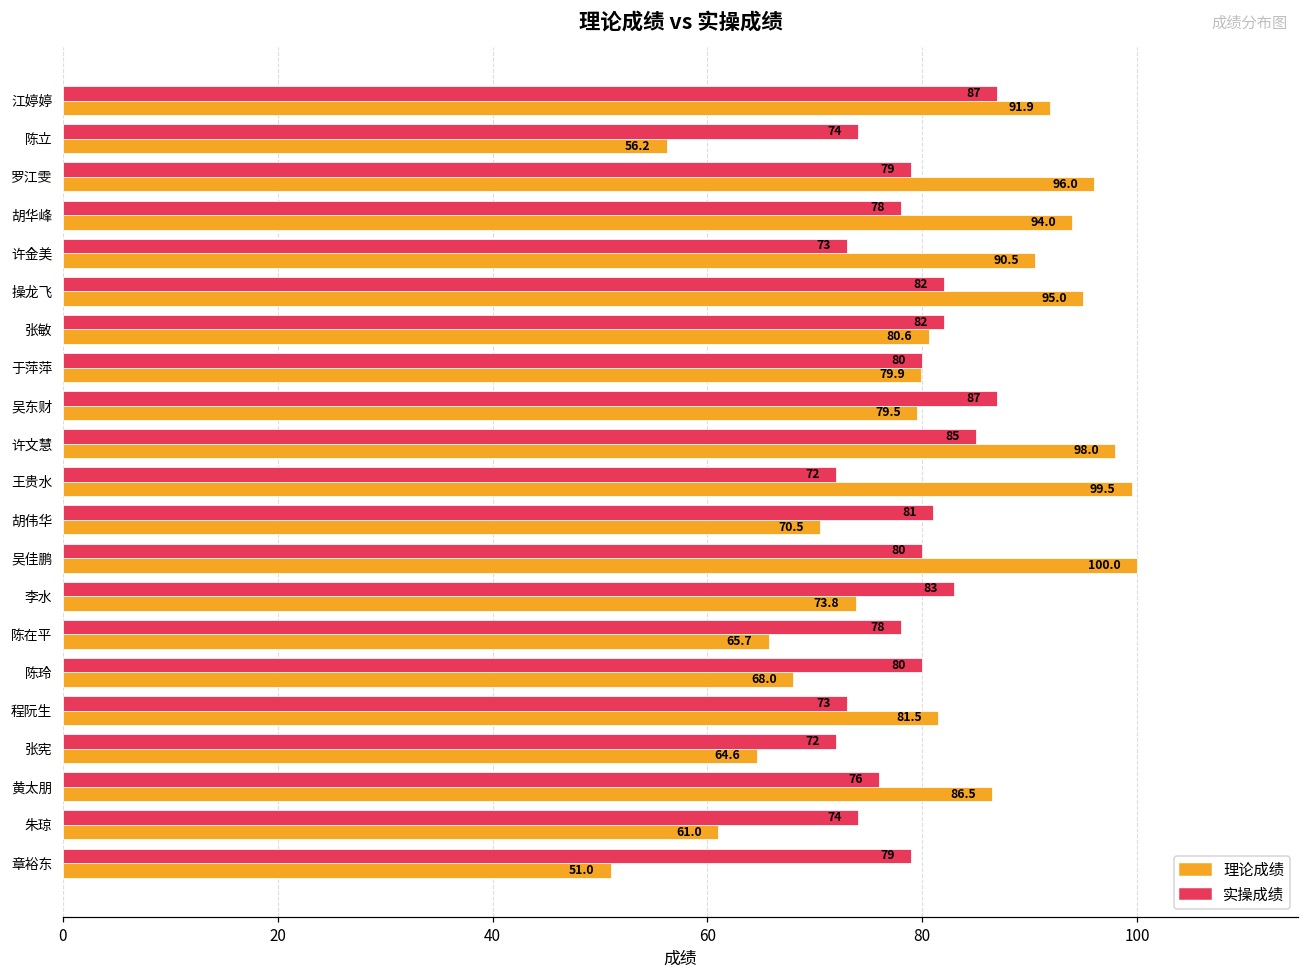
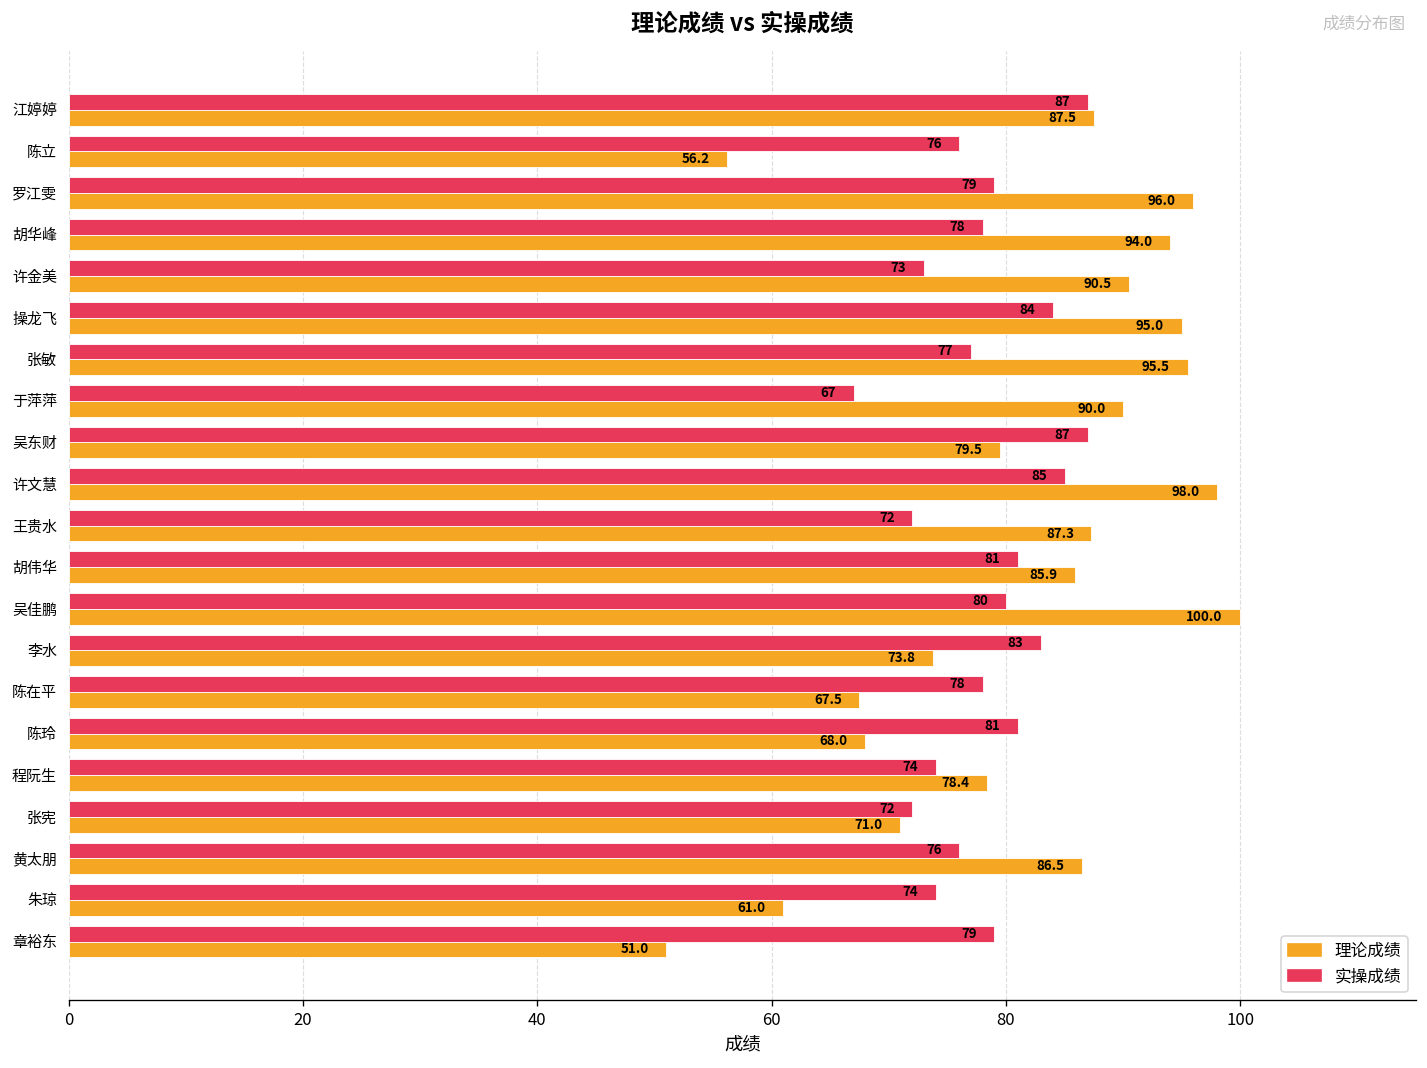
理论成绩, 江婷婷: 91.9 -> 87.5
实操成绩, 陈立: 74 -> 76
实操成绩, 操龙飞: 82 -> 84
实操成绩, 张敏: 82 -> 77
理论成绩, 张敏: 80.6 -> 95.5
实操成绩, 于萍萍: 80 -> 67
理论成绩, 于萍萍: 79.9 -> 90.0
理论成绩, 王贵水: 99.5 -> 87.3
理论成绩, 胡伟华: 70.5 -> 85.9
理论成绩, 陈在平: 65.7 -> 67.5
实操成绩, 陈玲: 80 -> 81
实操成绩, 程阮生: 73 -> 74
理论成绩, 程阮生: 81.5 -> 78.4
理论成绩, 张宪: 64.6 -> 71.0
